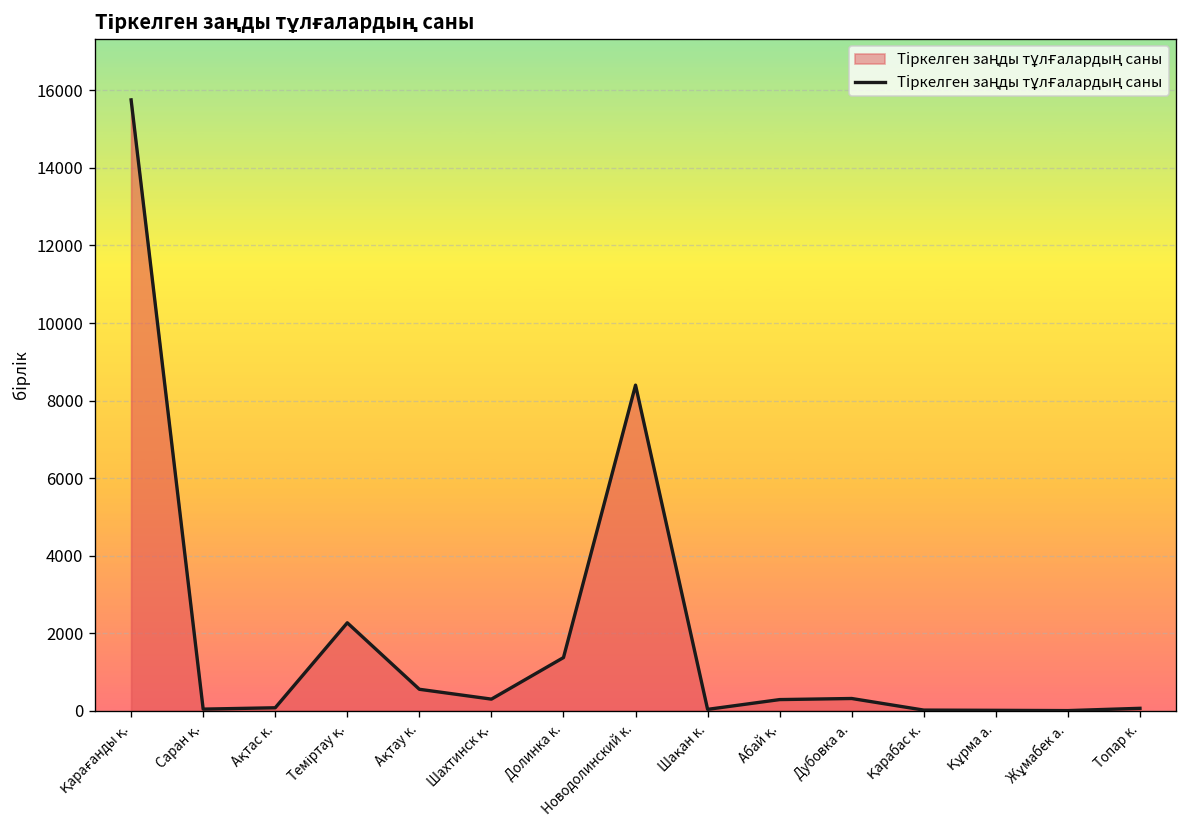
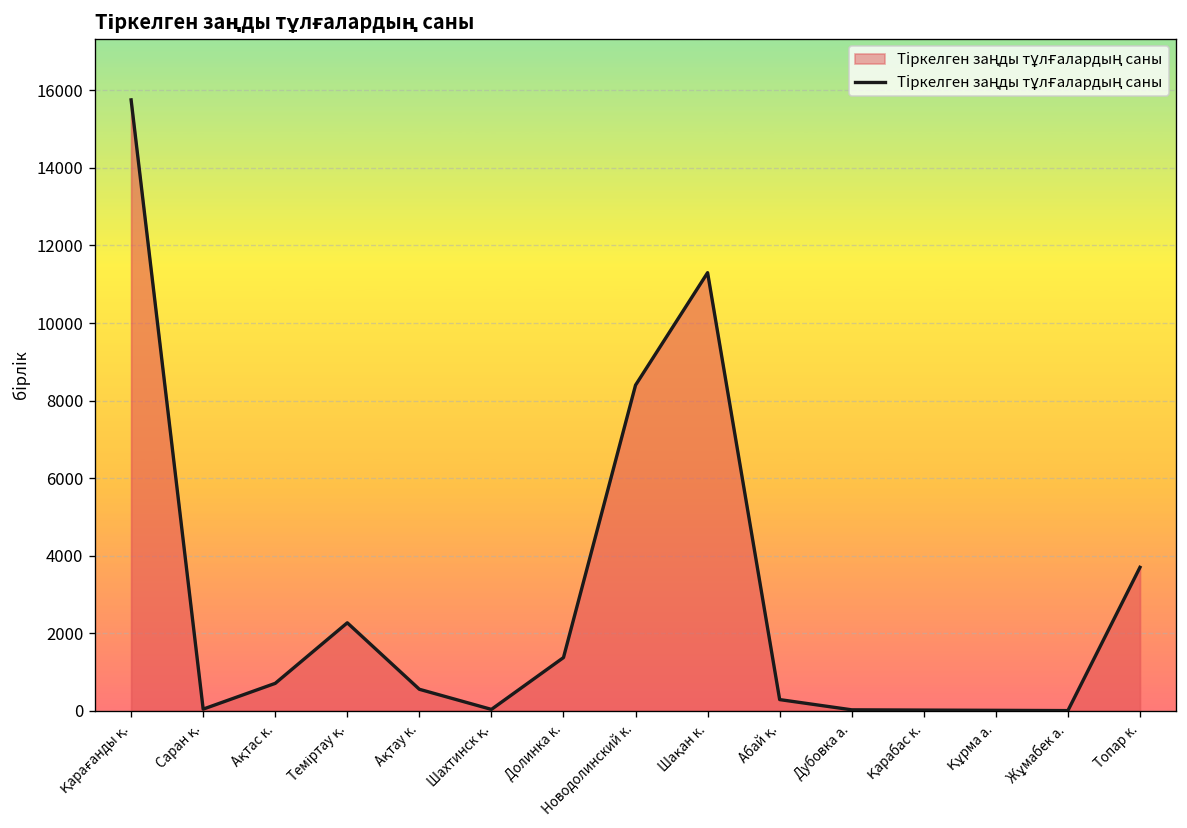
Ақтас к.: 100 -> 700
Шахтинск қ.: 300 -> 0
Шақан к.: 0 -> 11300
Дубовка а.: 300 -> 0
Топар к.: 100 -> 3700
